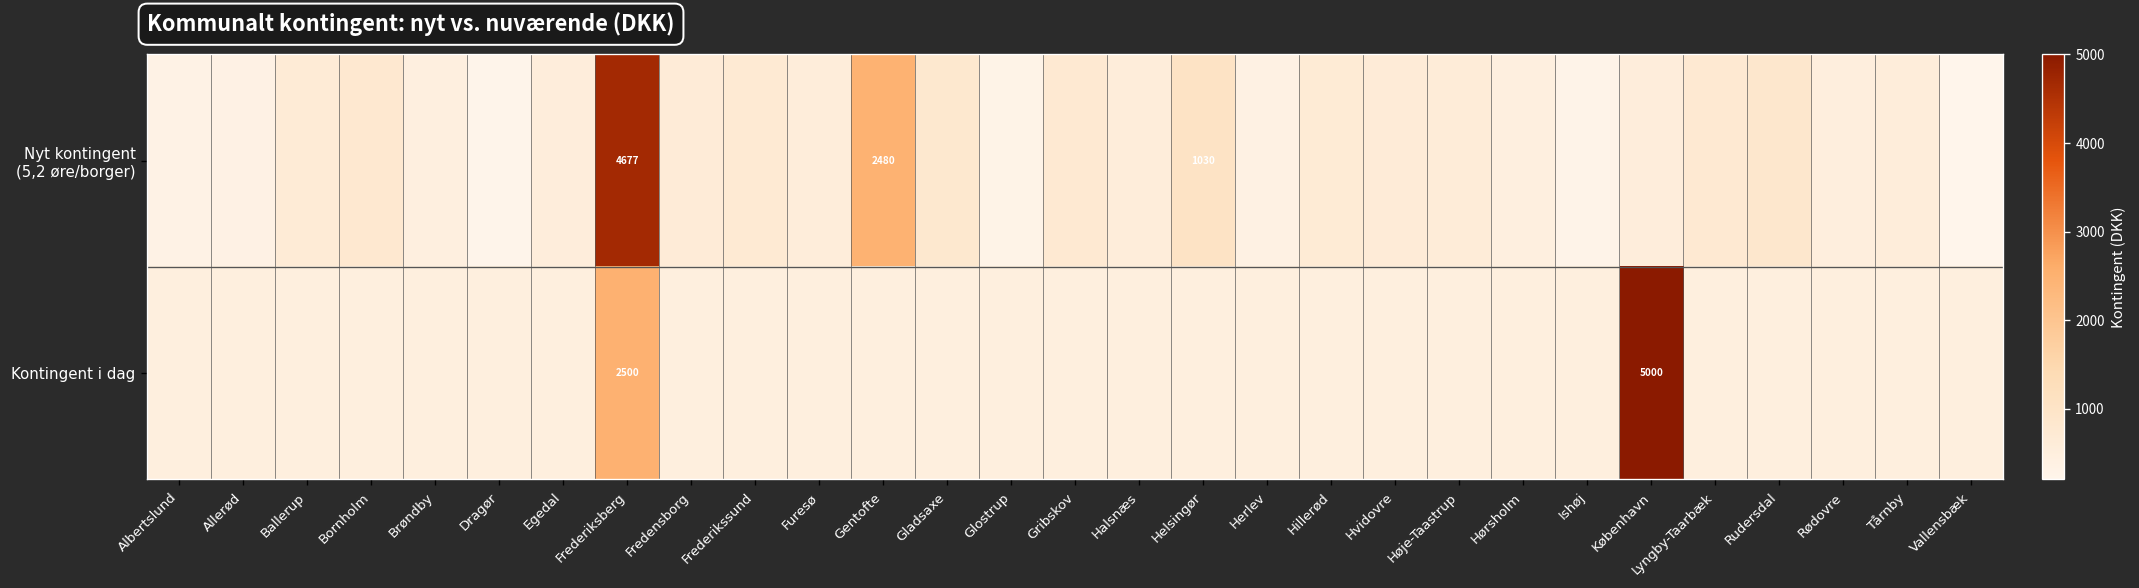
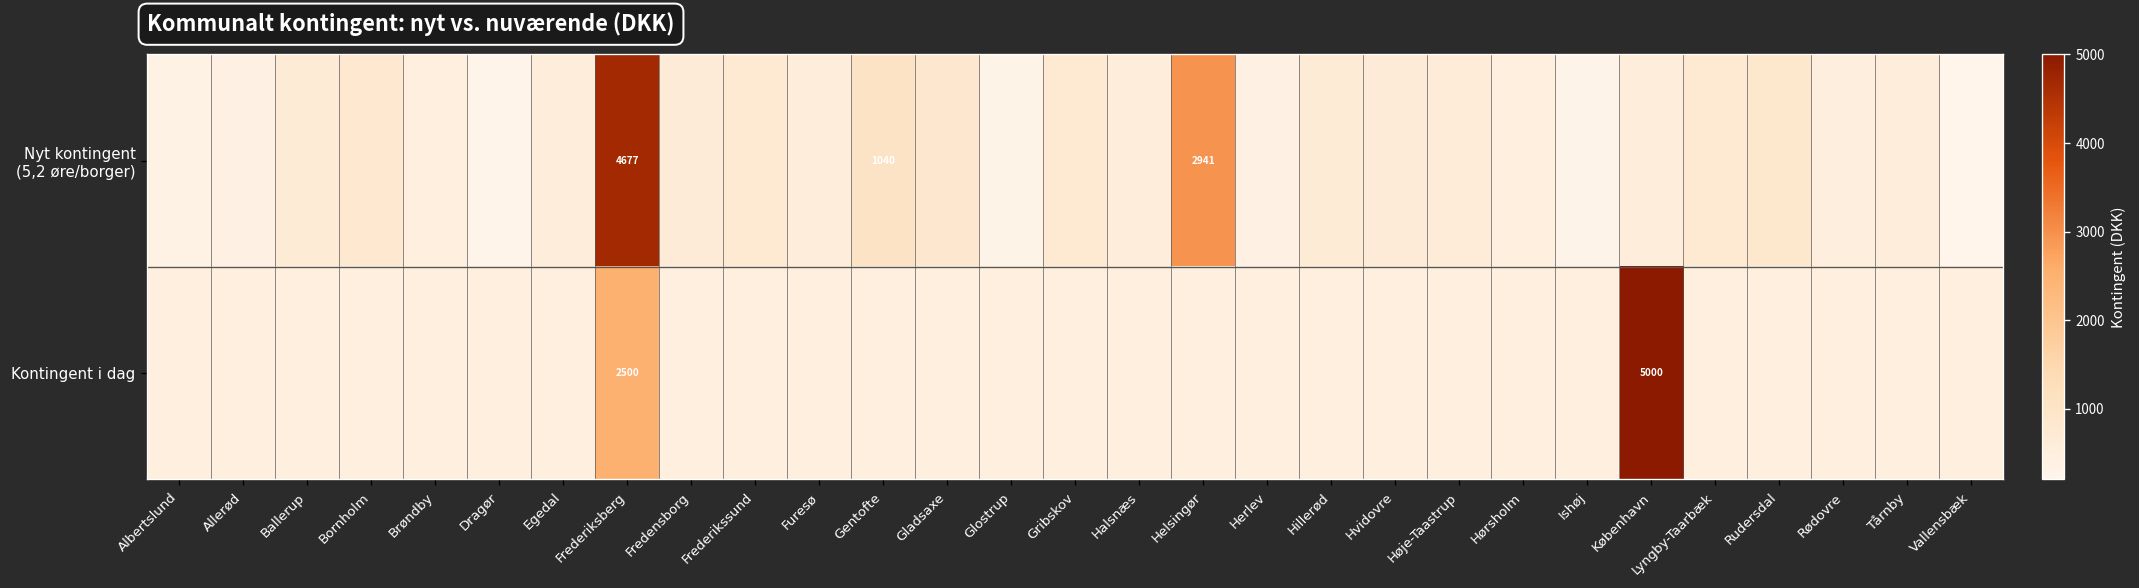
Nyt kontingent (5,2 øre/borger), Gentofte: 2480 -> 1040
Nyt kontingent (5,2 øre/borger), Helsingør: 1030 -> 2941
